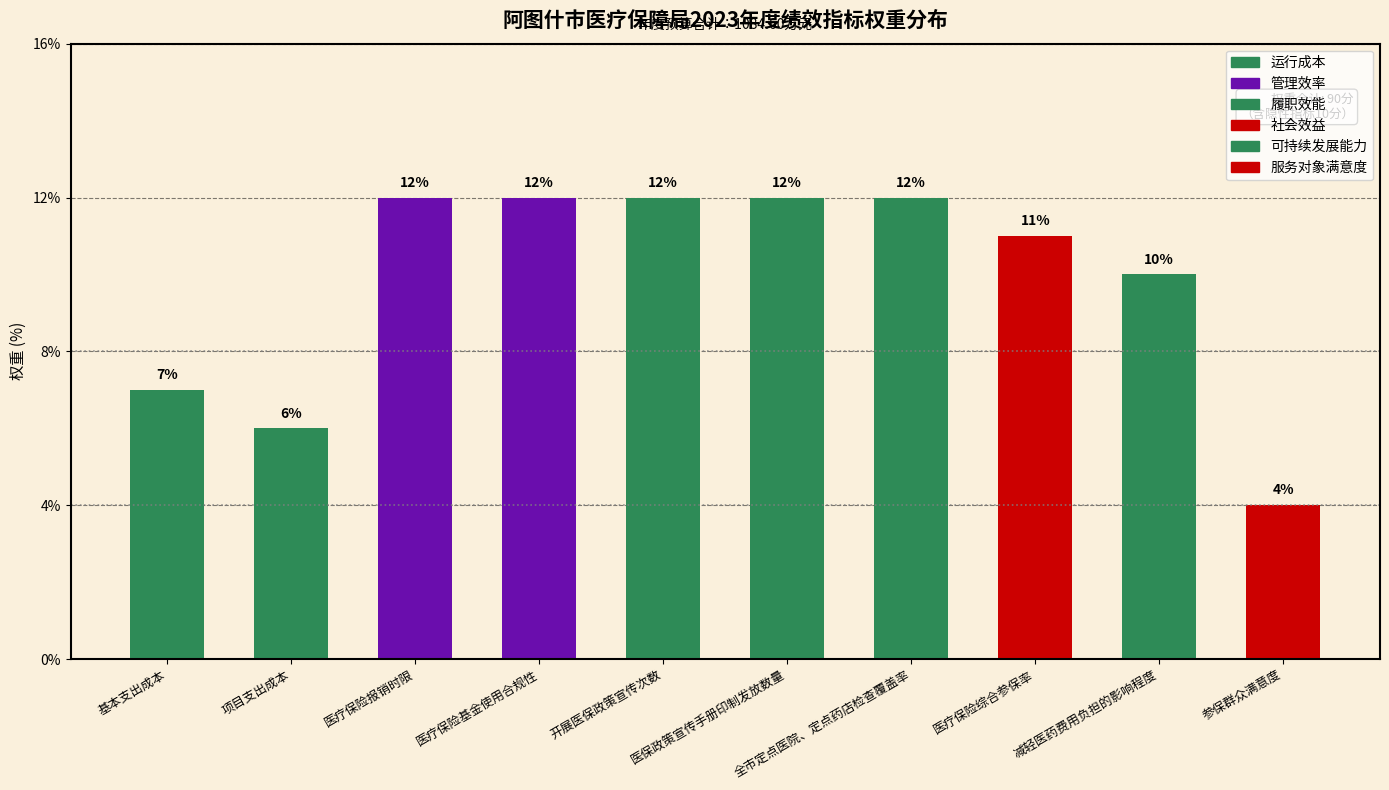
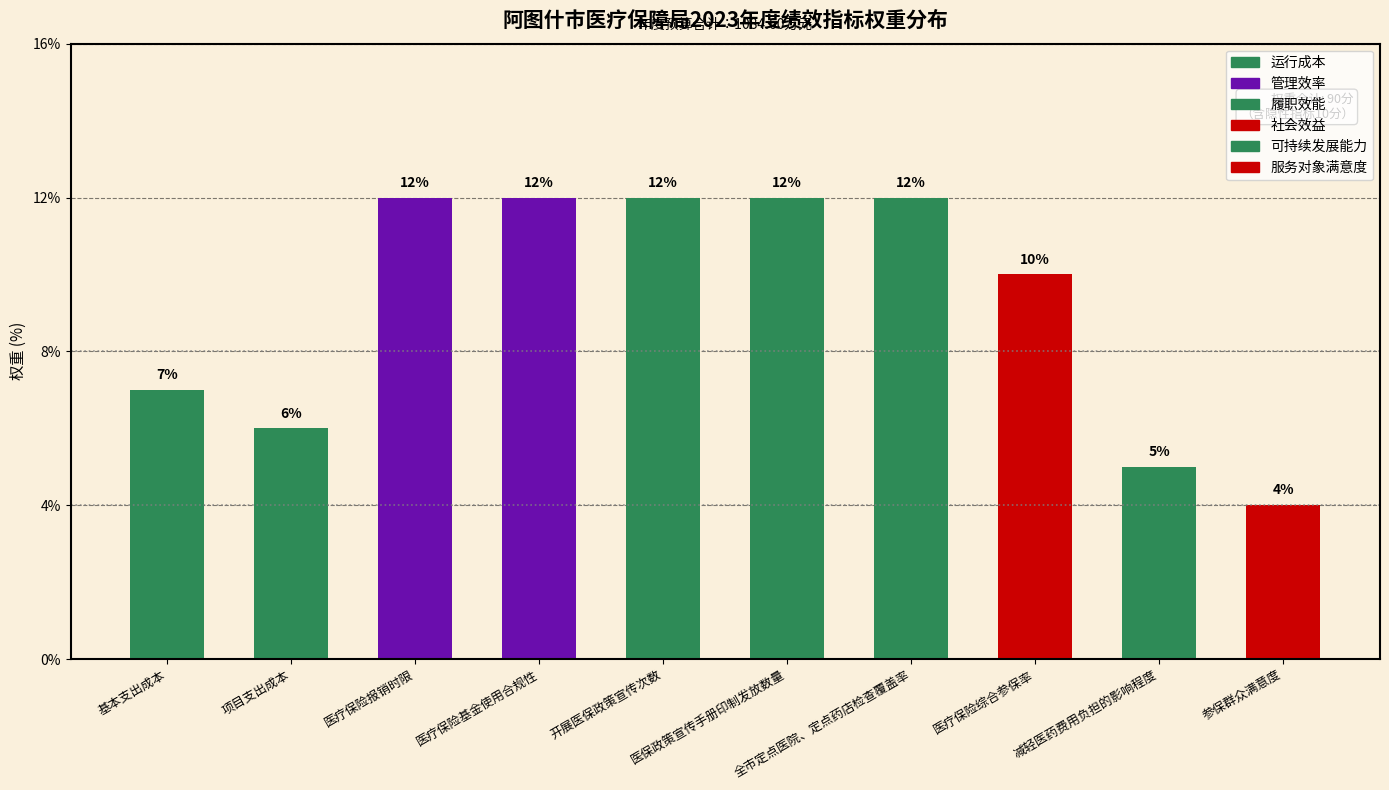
医疗保险综合参保率: 11% -> 10%
减轻医药费用负担的影响程度: 10% -> 5%
